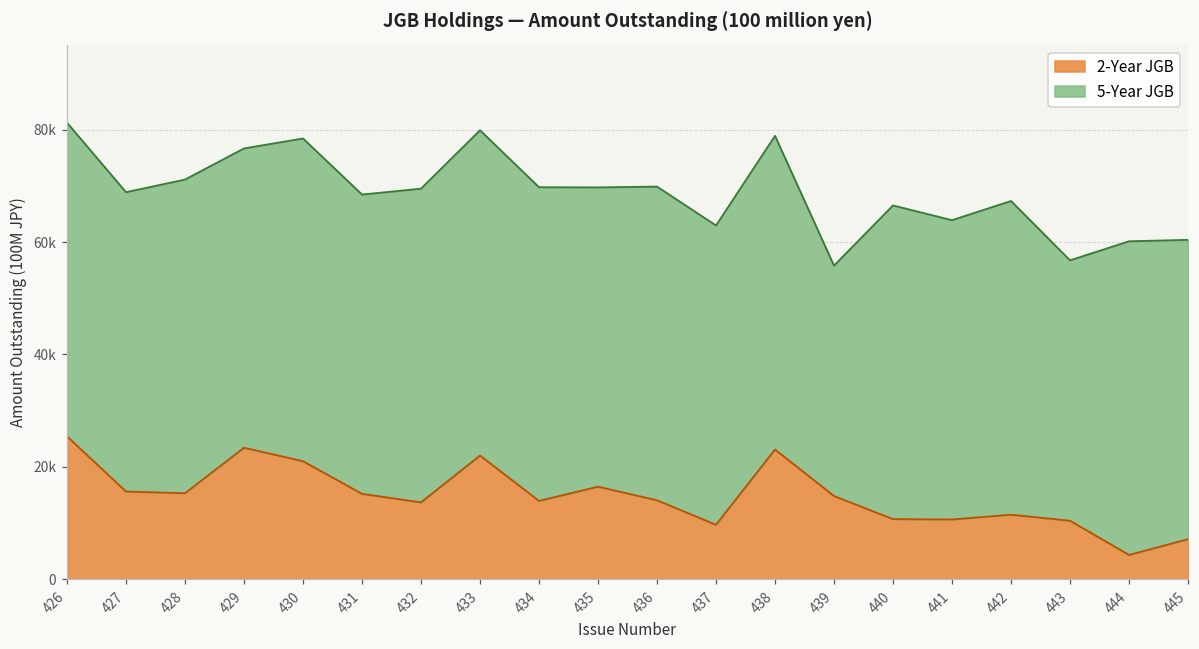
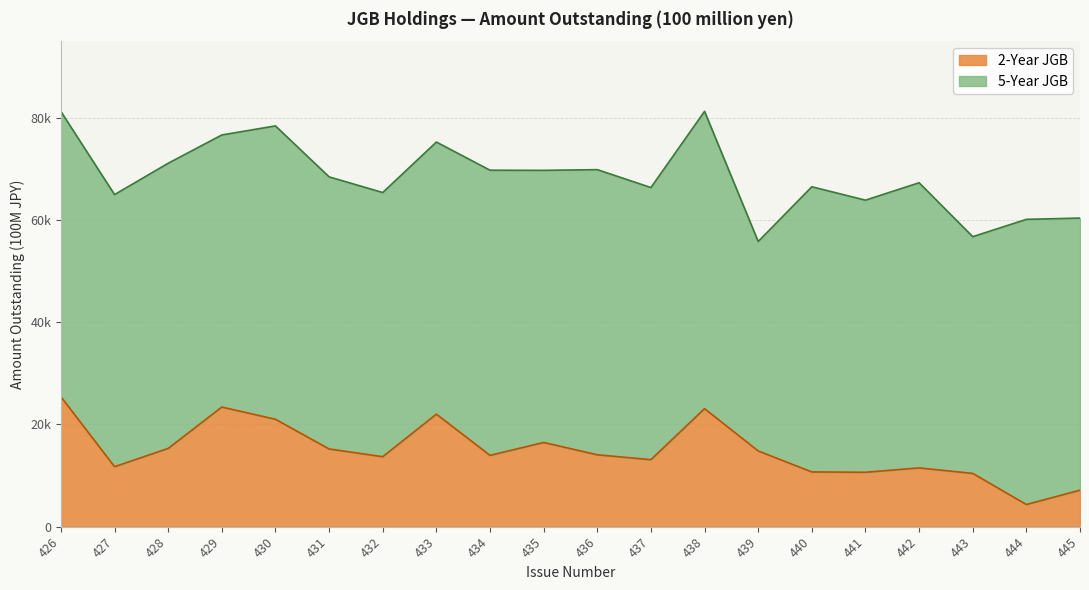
2-Year JGB, 427: 16000 -> 12000
5-Year JGB, 432: 56000 -> 52000
5-Year JGB, 433: 58000 -> 53000
2-Year JGB, 437: 10000 -> 13000
5-Year JGB, 438: 56000 -> 58000
